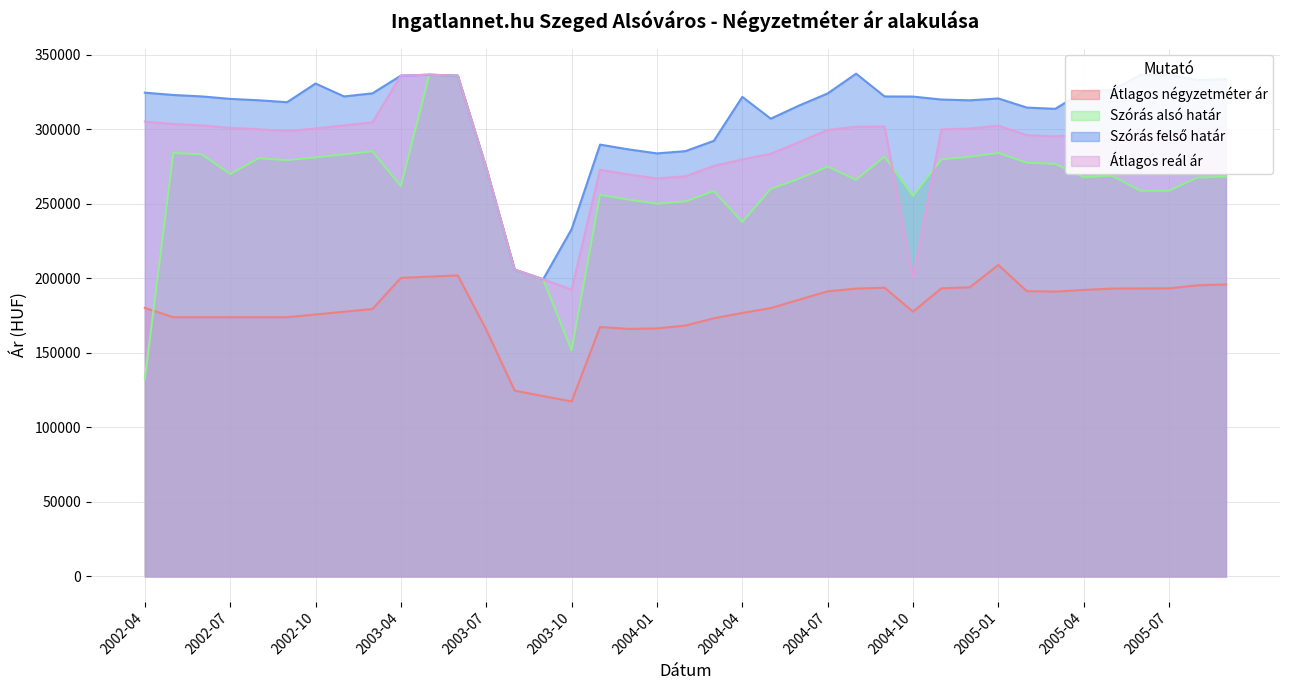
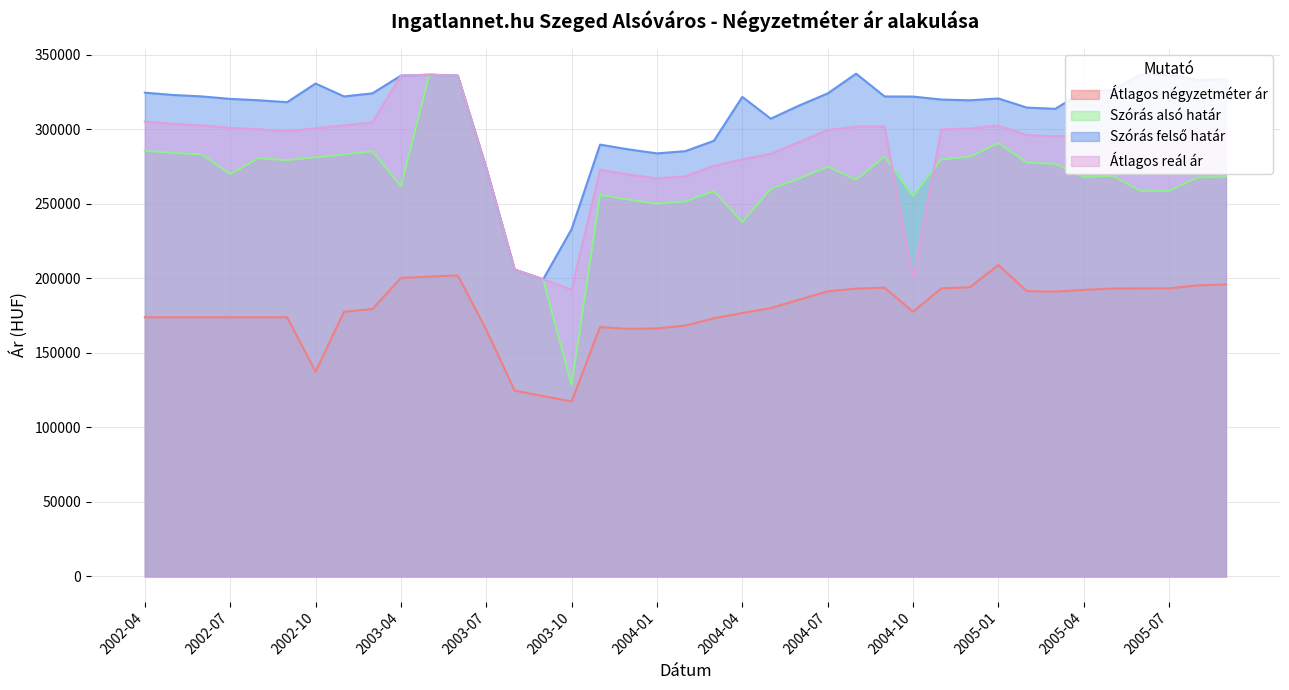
Átlagos négyzetméter ár, 2002-04: 180000 -> 174000
Szórás alsó határ, 2002-04: 133000 -> 286000
Átlagos négyzetméter ár, 2002-10: 176000 -> 137000
Szórás alsó határ, 2003-10: 152000 -> 128000
Szórás alsó határ, 2005-01: 284000 -> 291000
